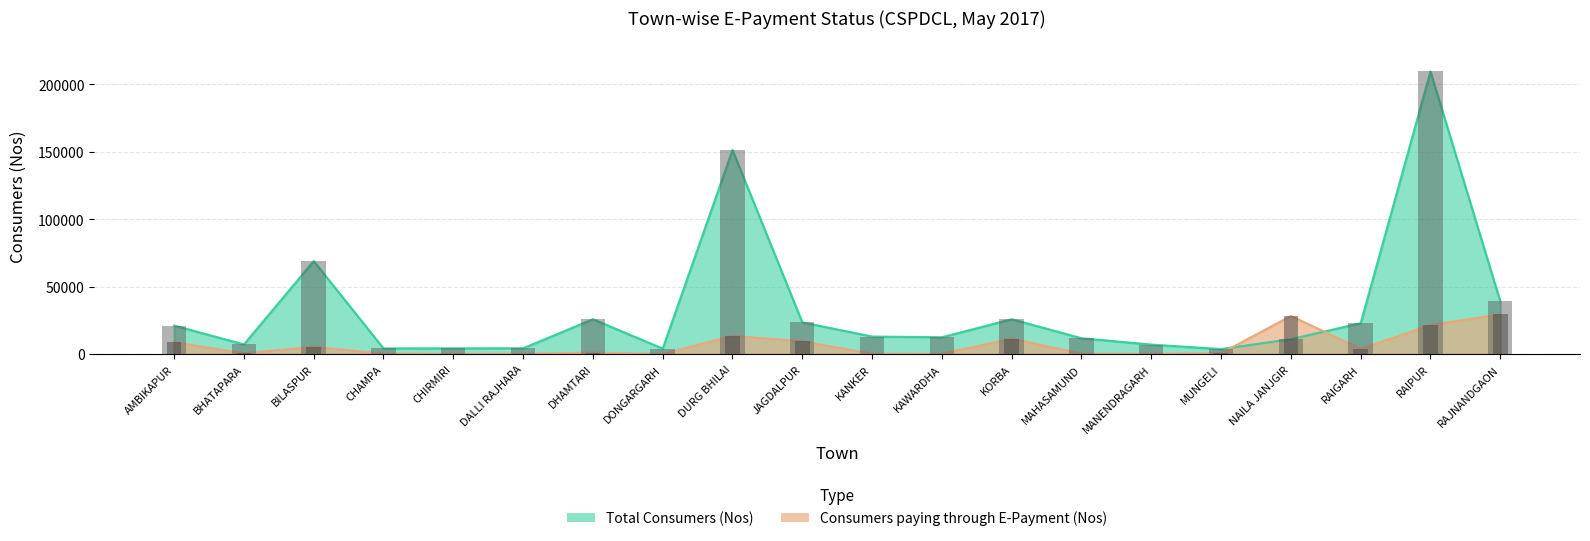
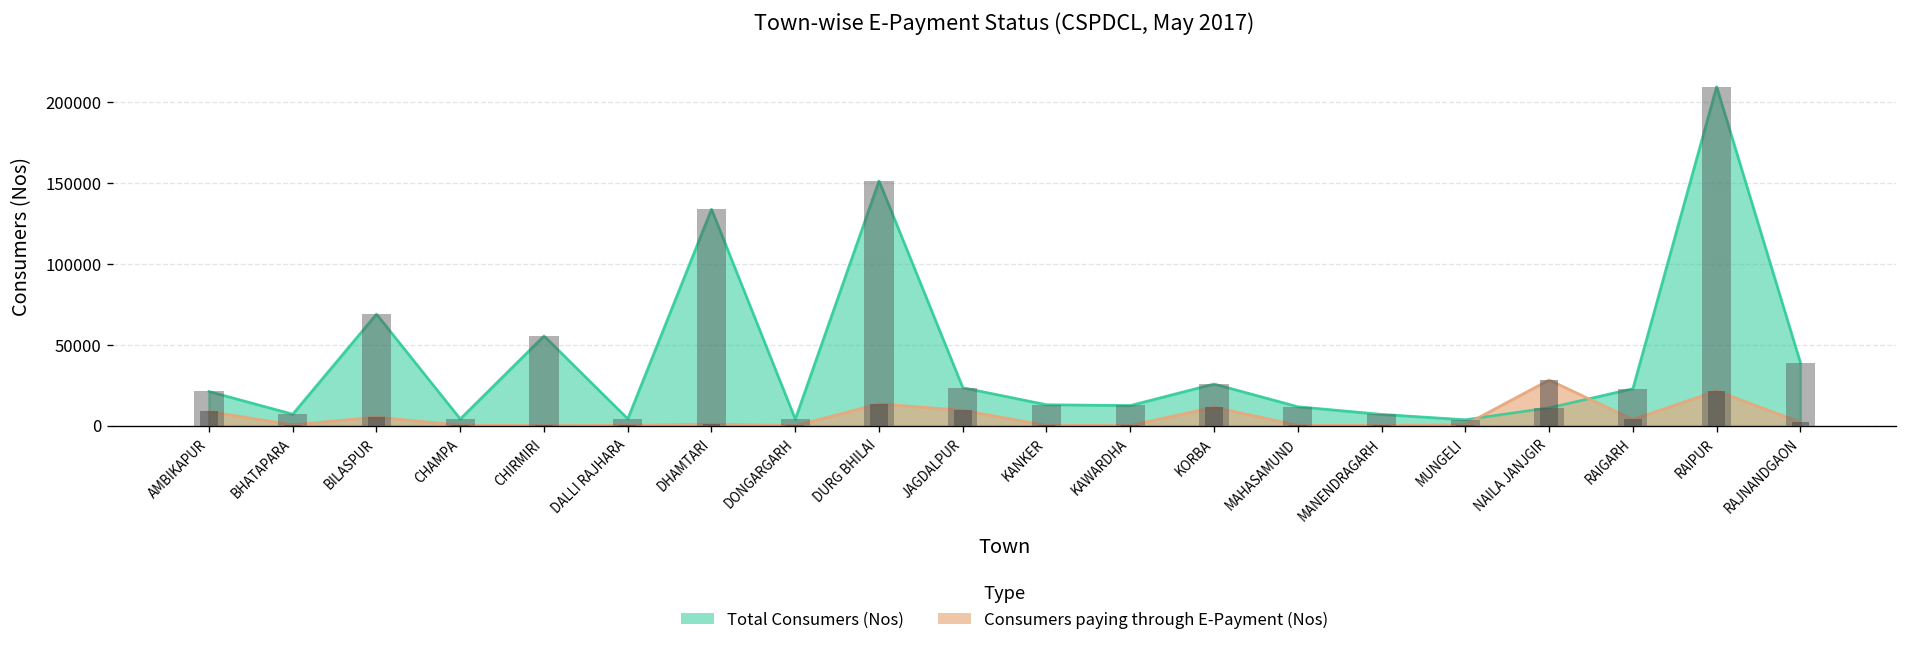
Total Consumers (Nos), CHIRMIRI: 4000 -> 55000
Total Consumers (Nos), DHAMTARI: 26000 -> 134000
Consumers paying through E-Payment (Nos), RAJNANDGAON: 29000 -> 2000
